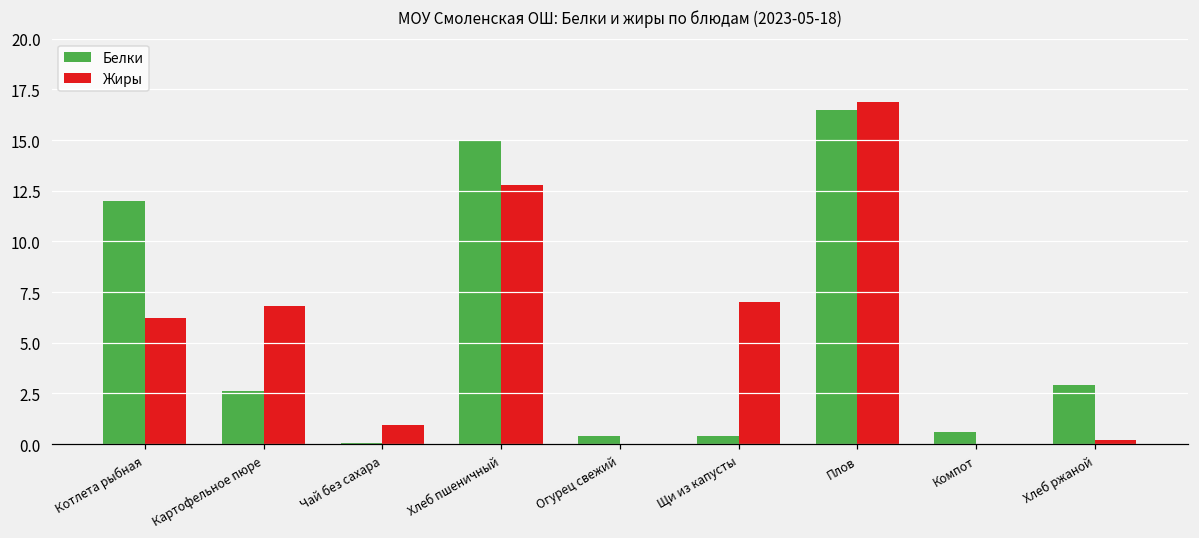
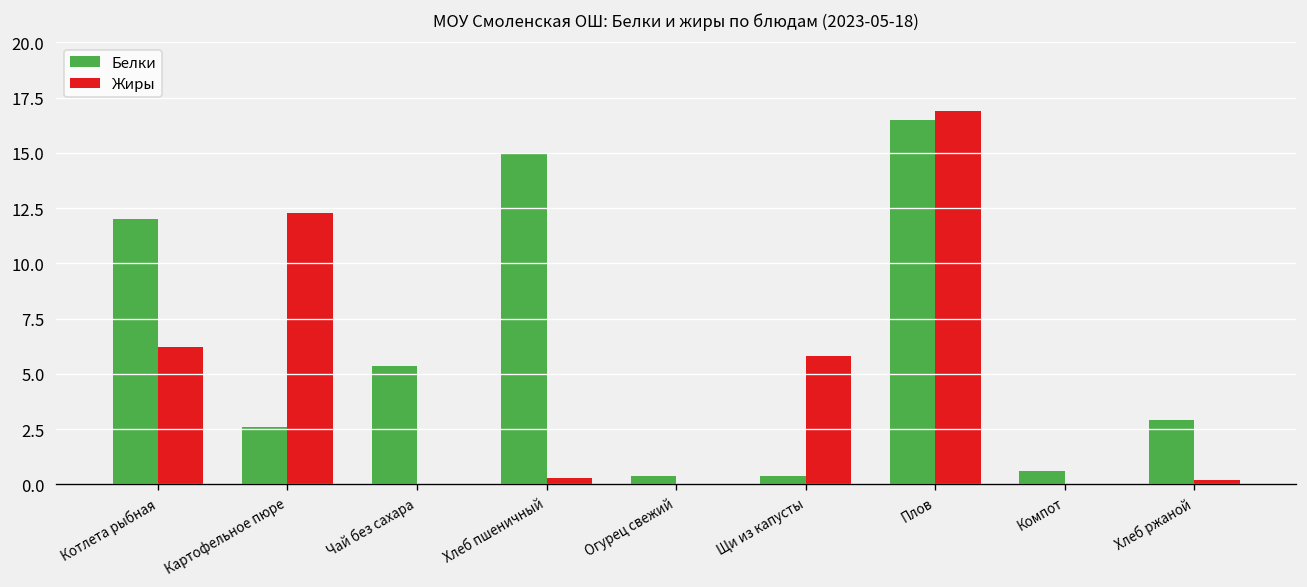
Жиры, Картофельное пюре: 6.8 -> 12.3
Белки, Чай без сахара: 0.0 -> 5.4
Жиры, Чай без сахара: 1.0 -> 0.0
Жиры, Хлеб пшеничный: 12.8 -> 0.3
Жиры, Щи из капусты: 7.0 -> 5.8
